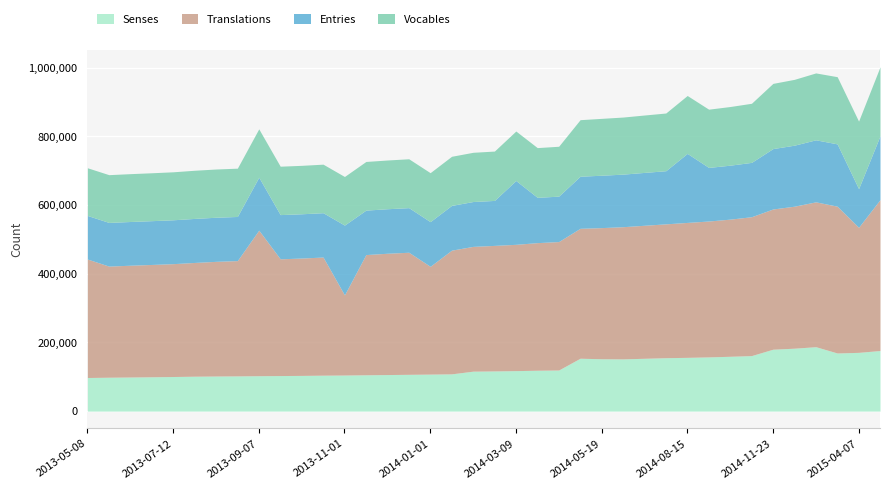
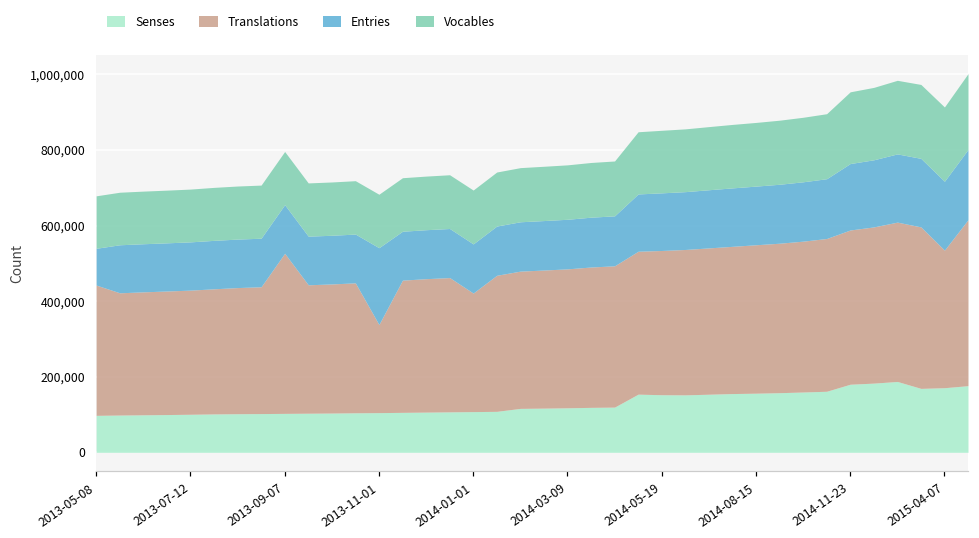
Entries, 2013-05-08: 130,000 -> 100,000
Entries, 2013-09-07: 150,000 -> 130,000
Entries, 2014-03-09: 190,000 -> 130,000
Entries, 2014-08-15: 200,000 -> 160,000
Entries, 2015-04-07: 110,000 -> 180,000
